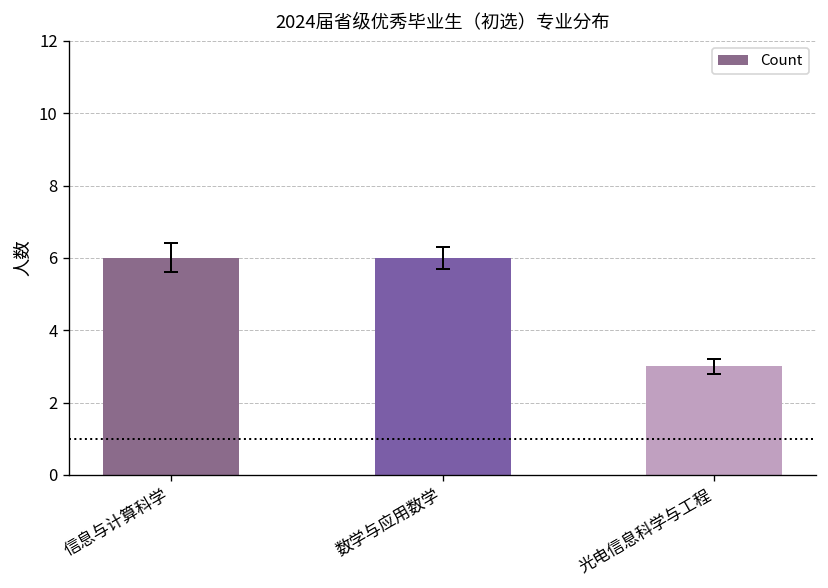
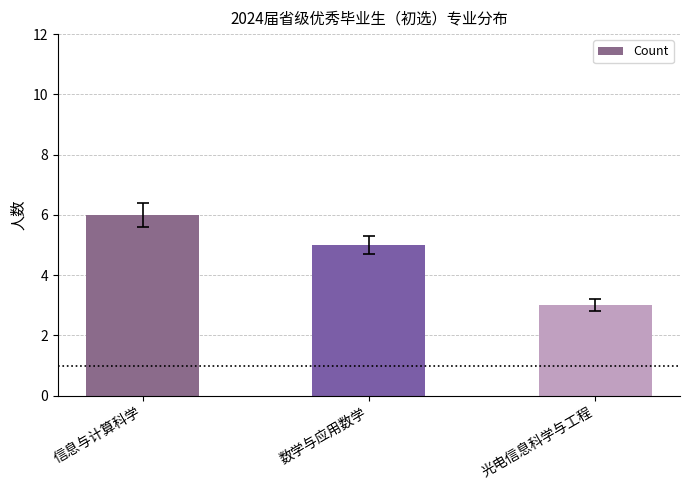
Count, 数学与应用数学: 6 -> 5
